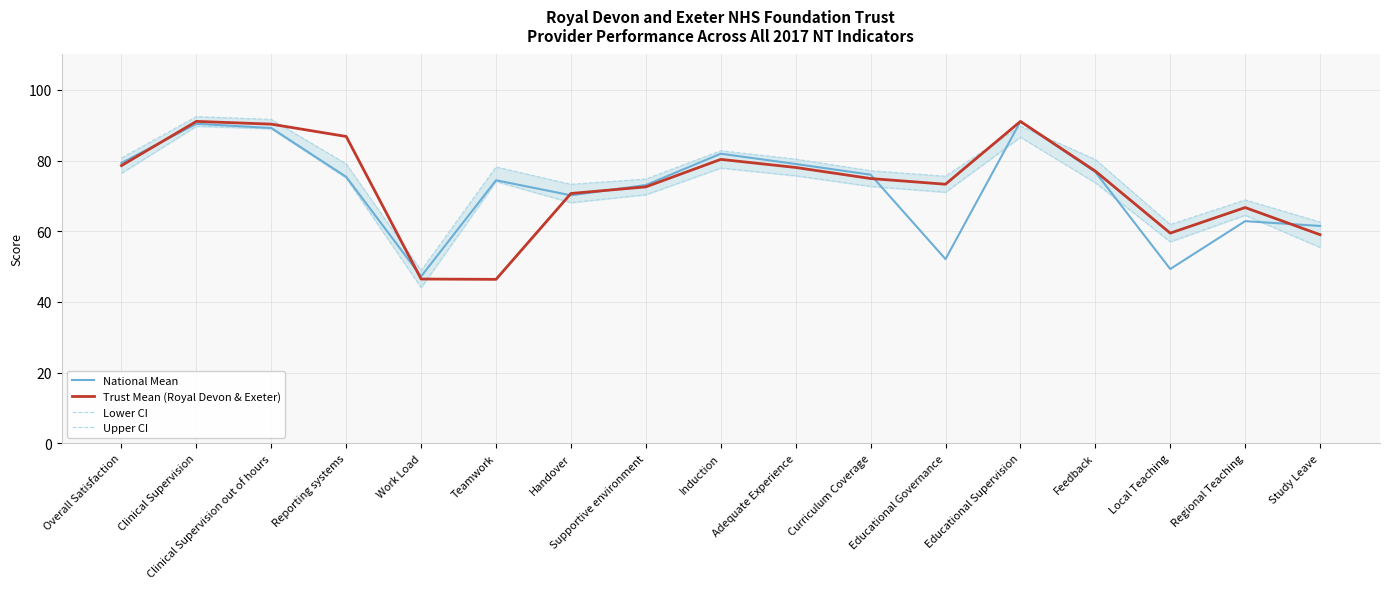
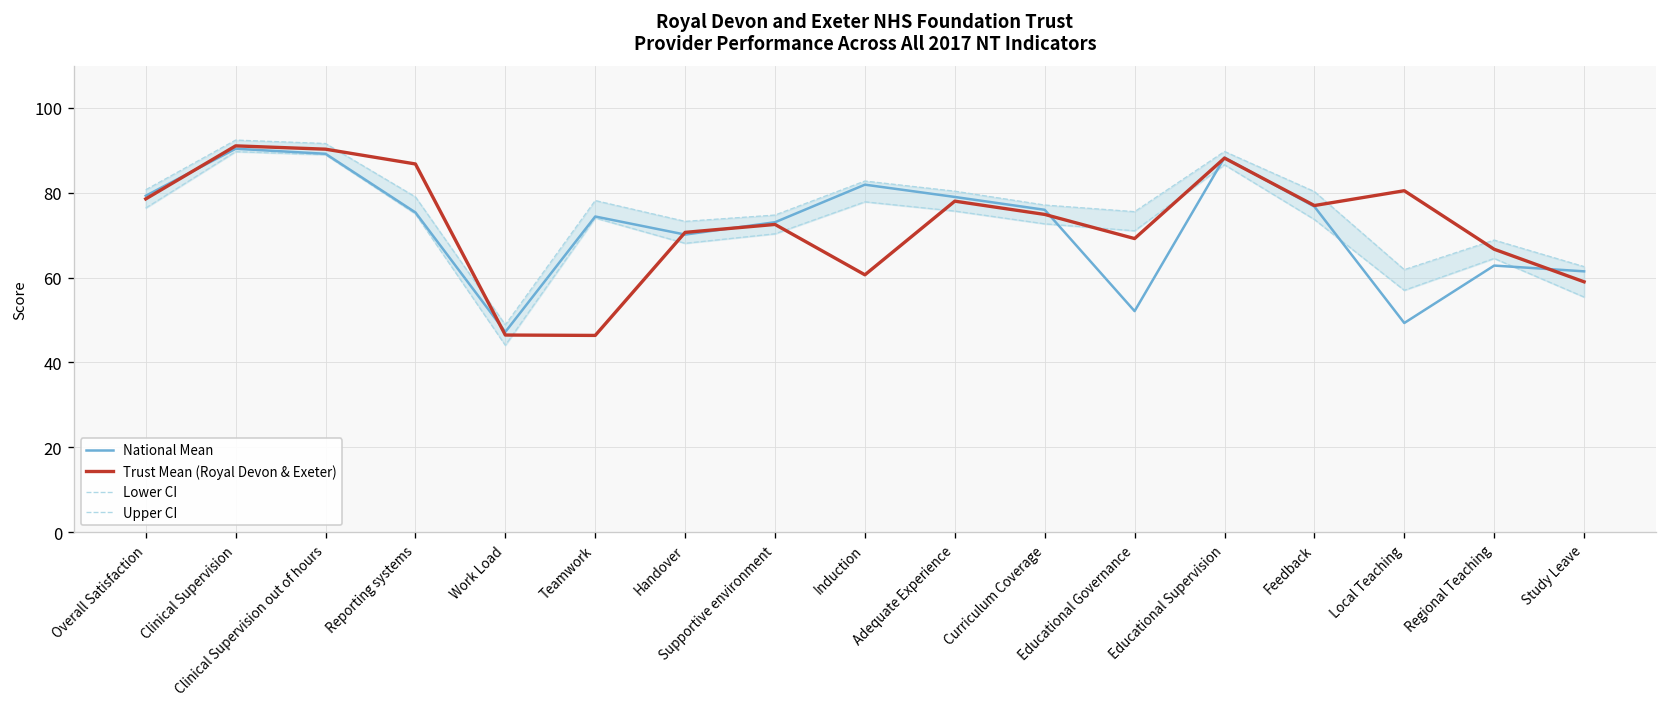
Trust Mean (Royal Devon & Exeter), Induction: 80 -> 61
Trust Mean (Royal Devon & Exeter), Educational Governance: 73 -> 69
National Mean, Educational Supervision: 91 -> 88
Trust Mean (Royal Devon & Exeter), Educational Supervision: 91 -> 88
Trust Mean (Royal Devon & Exeter), Local Teaching: 59 -> 80
